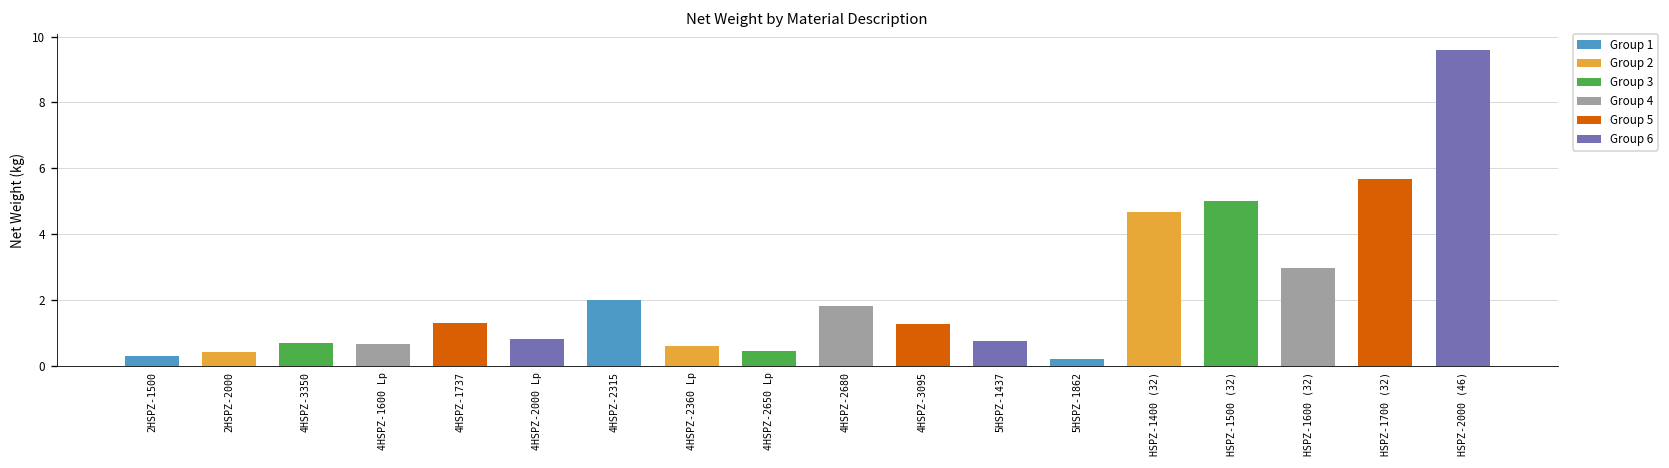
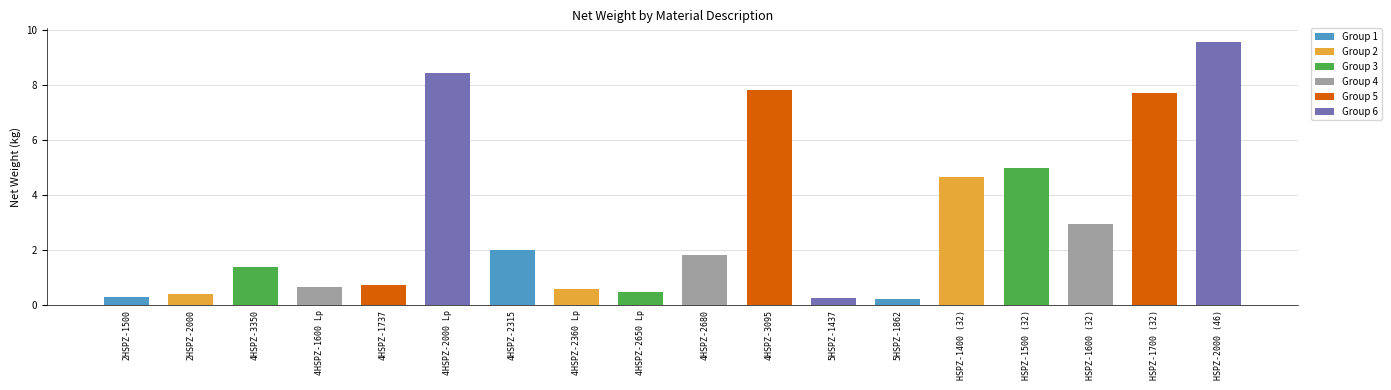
4HSPZ-3350: 0.7 -> 1.4
4HSPZ-1737: 1.3 -> 0.7
4HSPZ-2000 Lp: 0.8 -> 8.5
4HSPZ-3095: 1.3 -> 7.8
5HSPZ-1437: 0.8 -> 0.3
HSPZ-1700 (32): 5.7 -> 7.7
